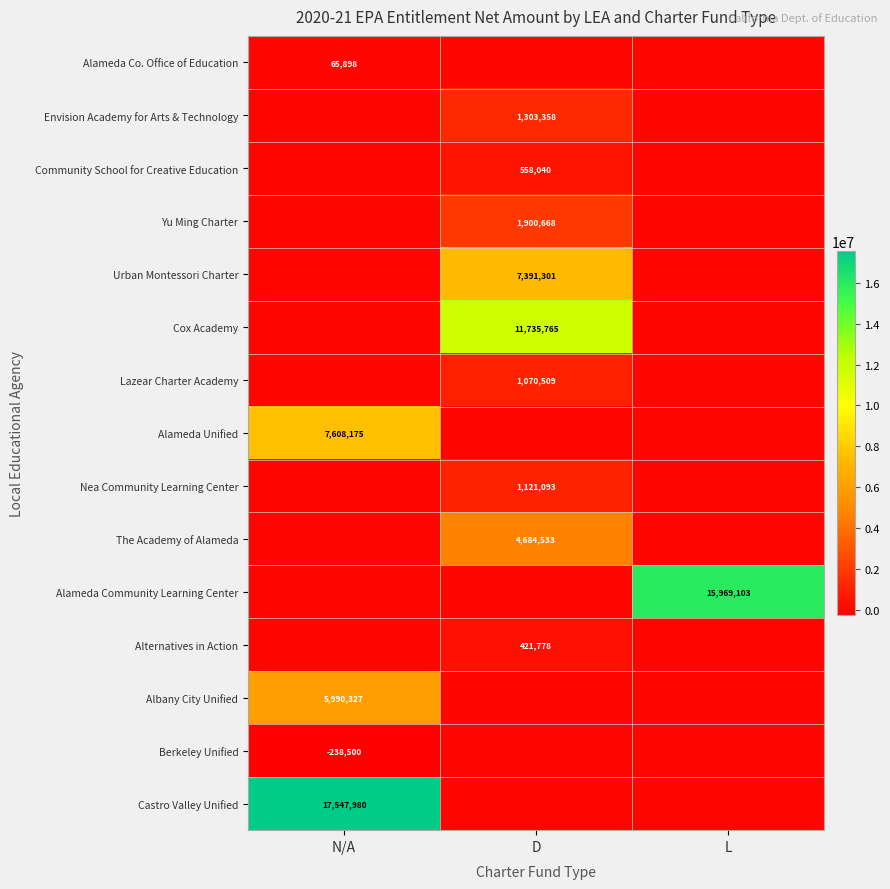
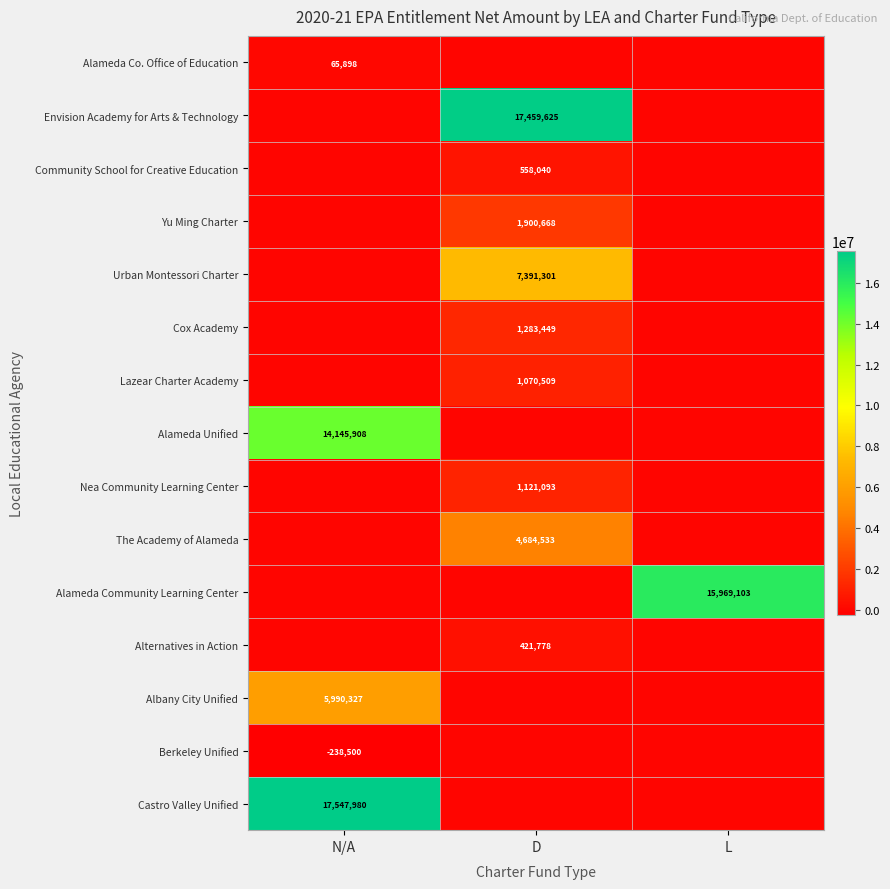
Envision Academy for Arts & Technology, D: 1,303,358 -> 17,459,625
Cox Academy, D: 11,735,765 -> 1,283,449
Alameda Unified, N/A: 7,608,175 -> 14,145,908
